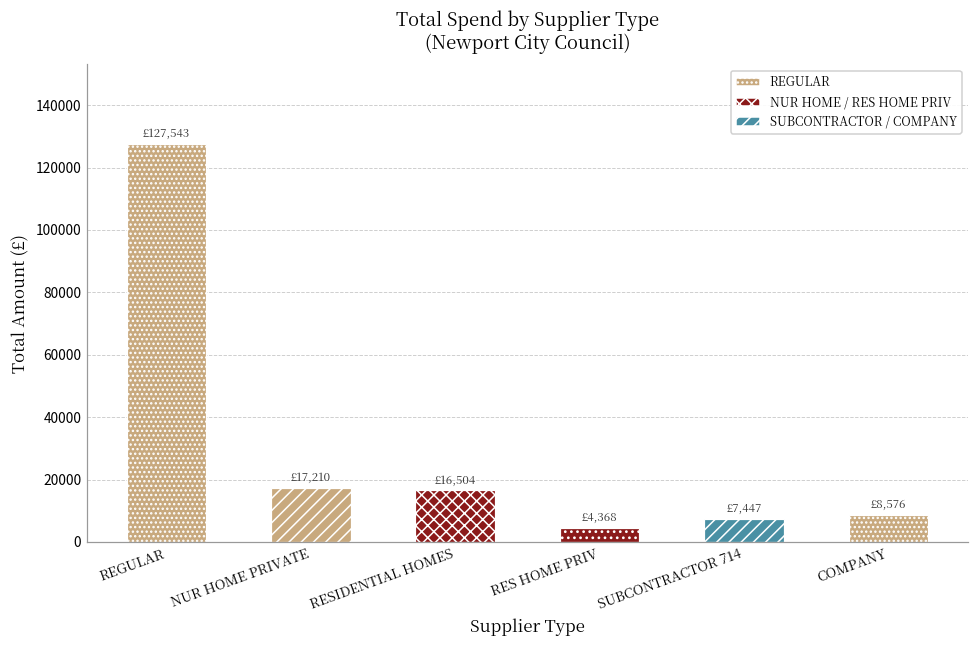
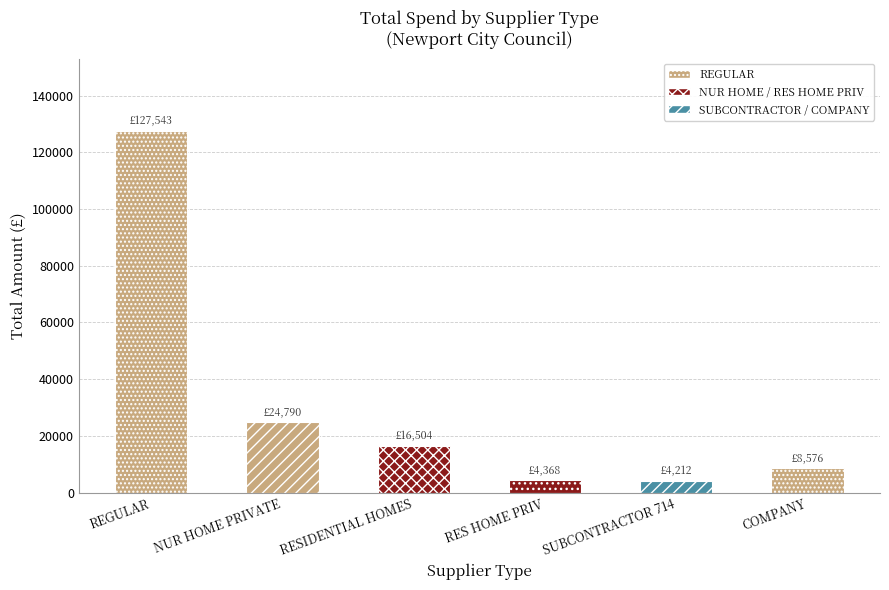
NUR HOME PRIVATE: £17,210 -> £24,790
SUBCONTRACTOR 714: £7,447 -> £4,212
